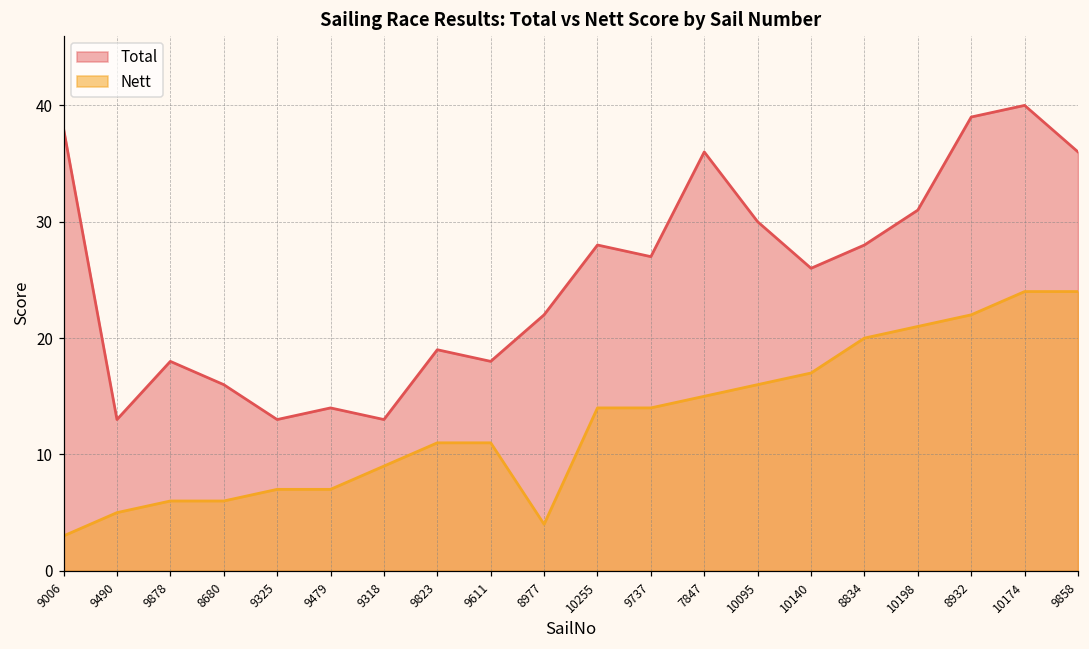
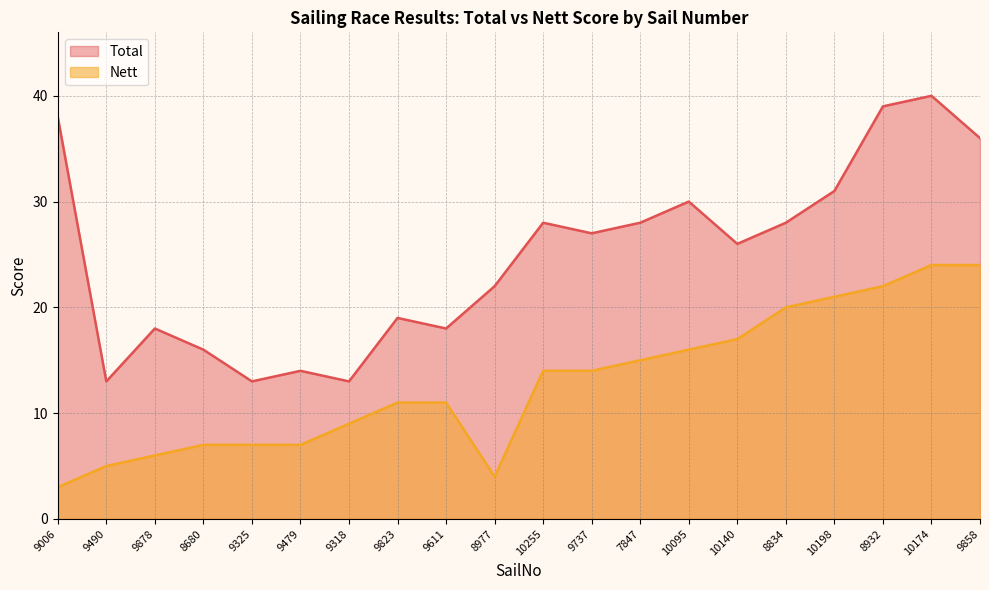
Nett, 8680: 6 -> 7
Total, 7847: 36 -> 28
